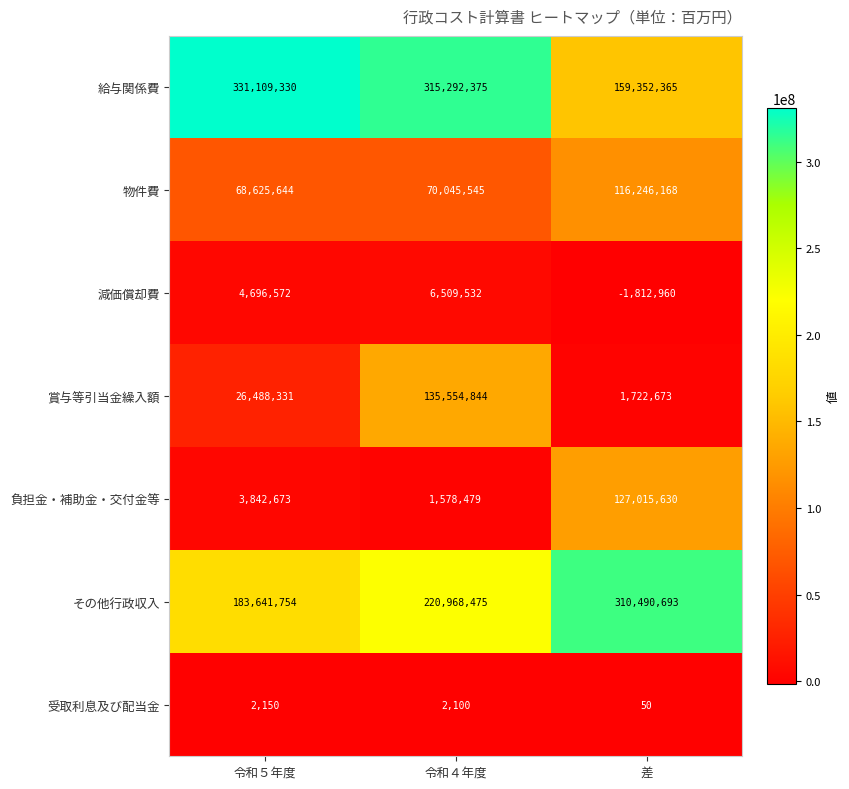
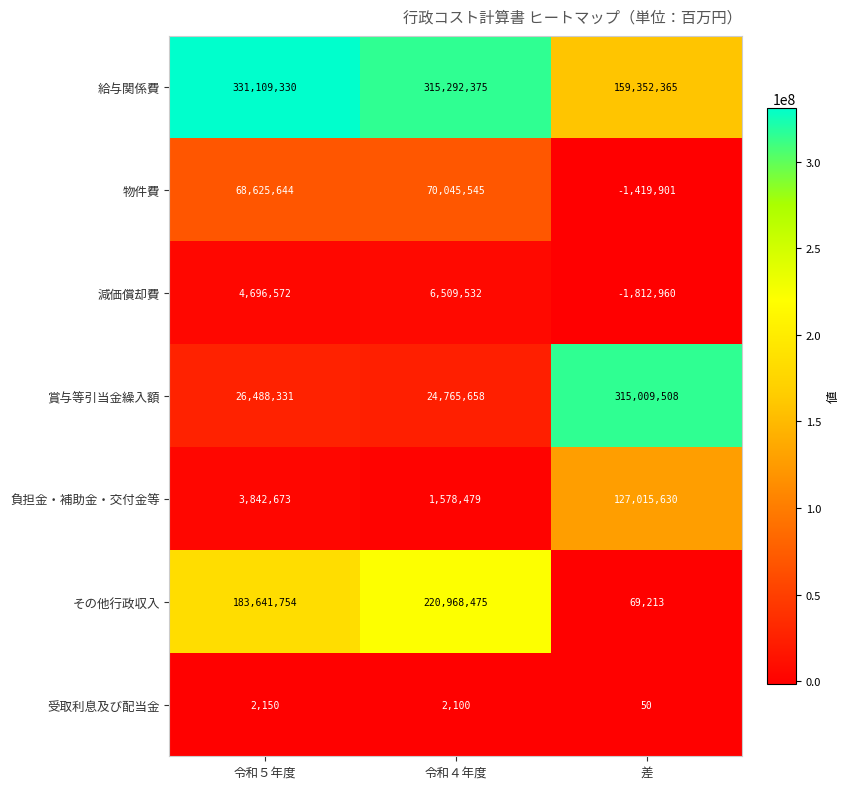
物件費, 差: 116,246,168 -> -1,419,901
賞与等引当金繰入額, 令和４年度: 135,554,844 -> 24,765,658
賞与等引当金繰入額, 差: 1,722,673 -> 315,009,508
その他行政収入, 差: 310,490,693 -> 69,213
